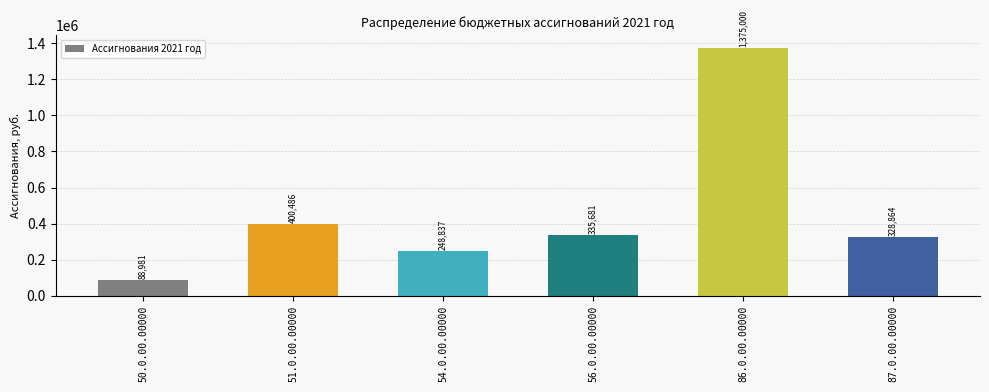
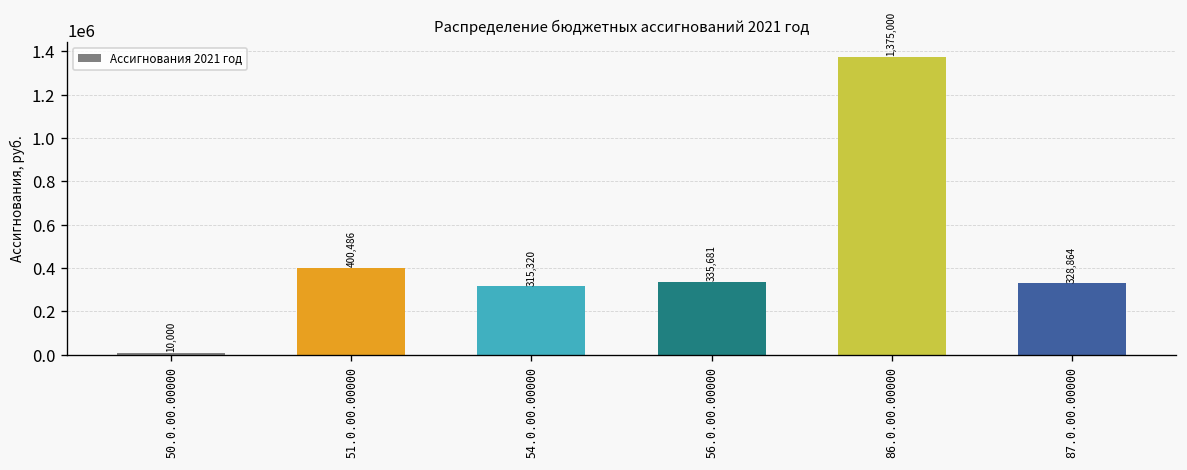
50.0.00.00000: 88,981 -> 10,000
54.0.00.00000: 248,837 -> 315,320
